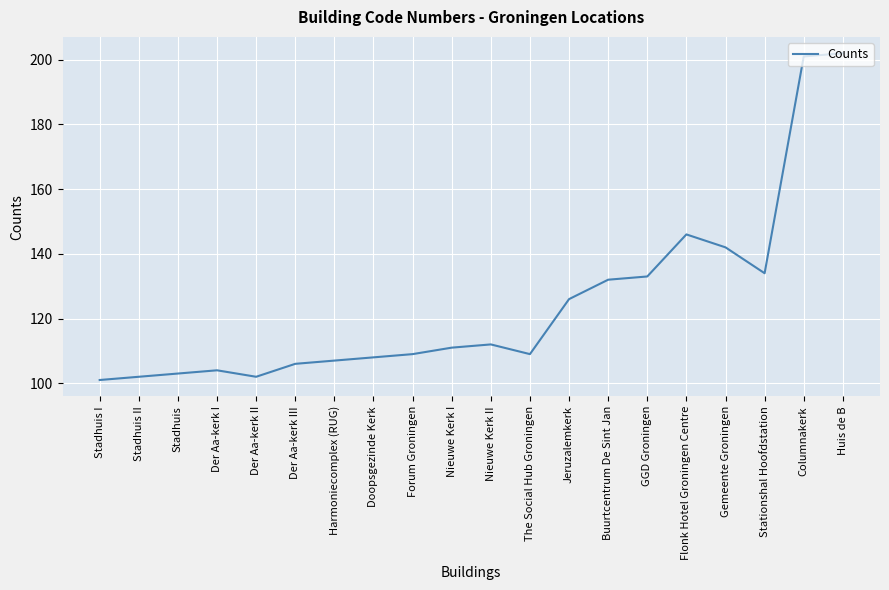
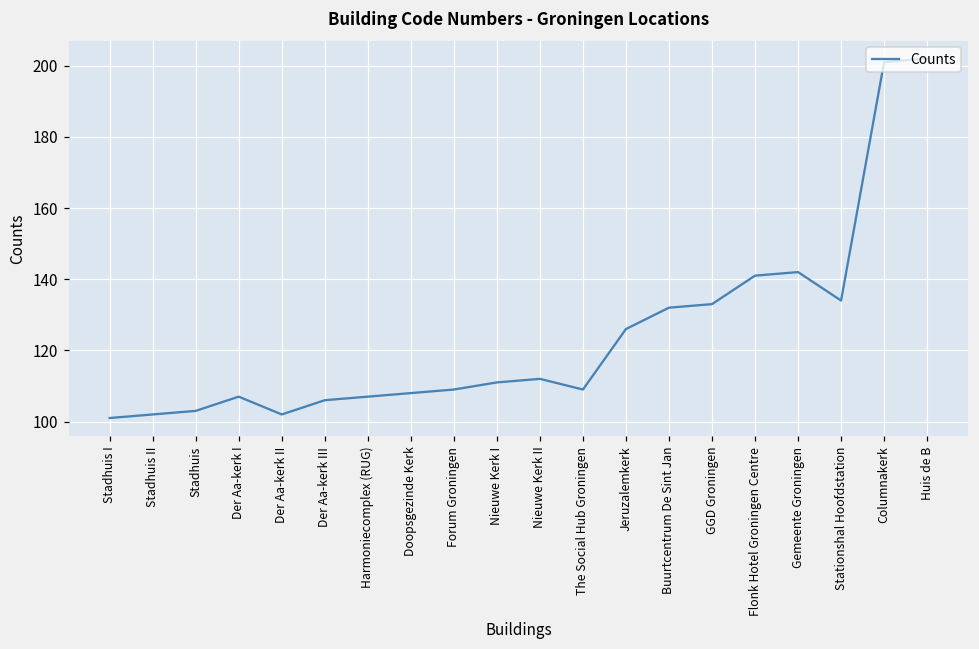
Der Aa-kerk I: 104 -> 107
Flonk Hotel Groningen Centre: 146 -> 141
